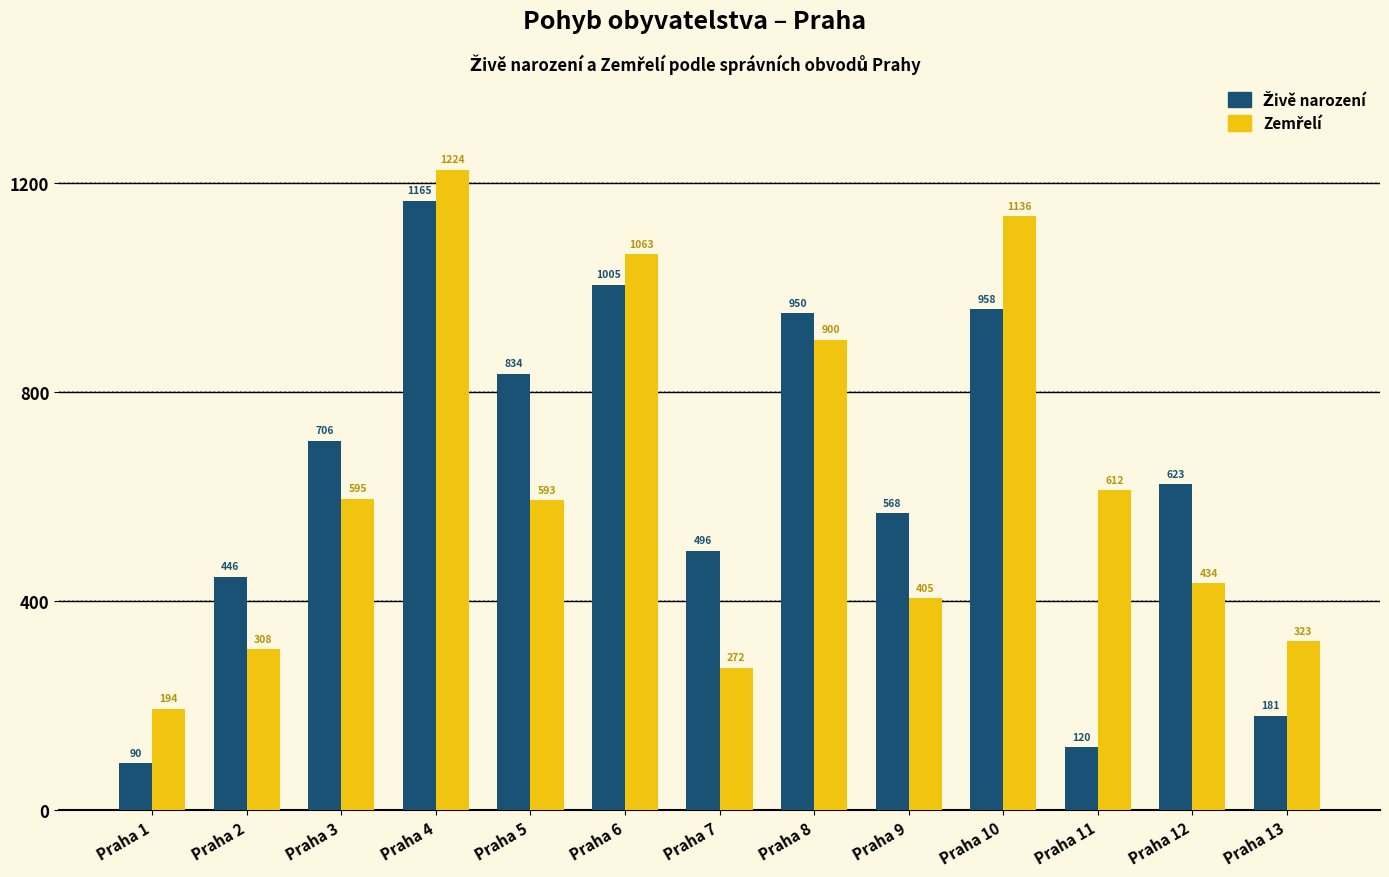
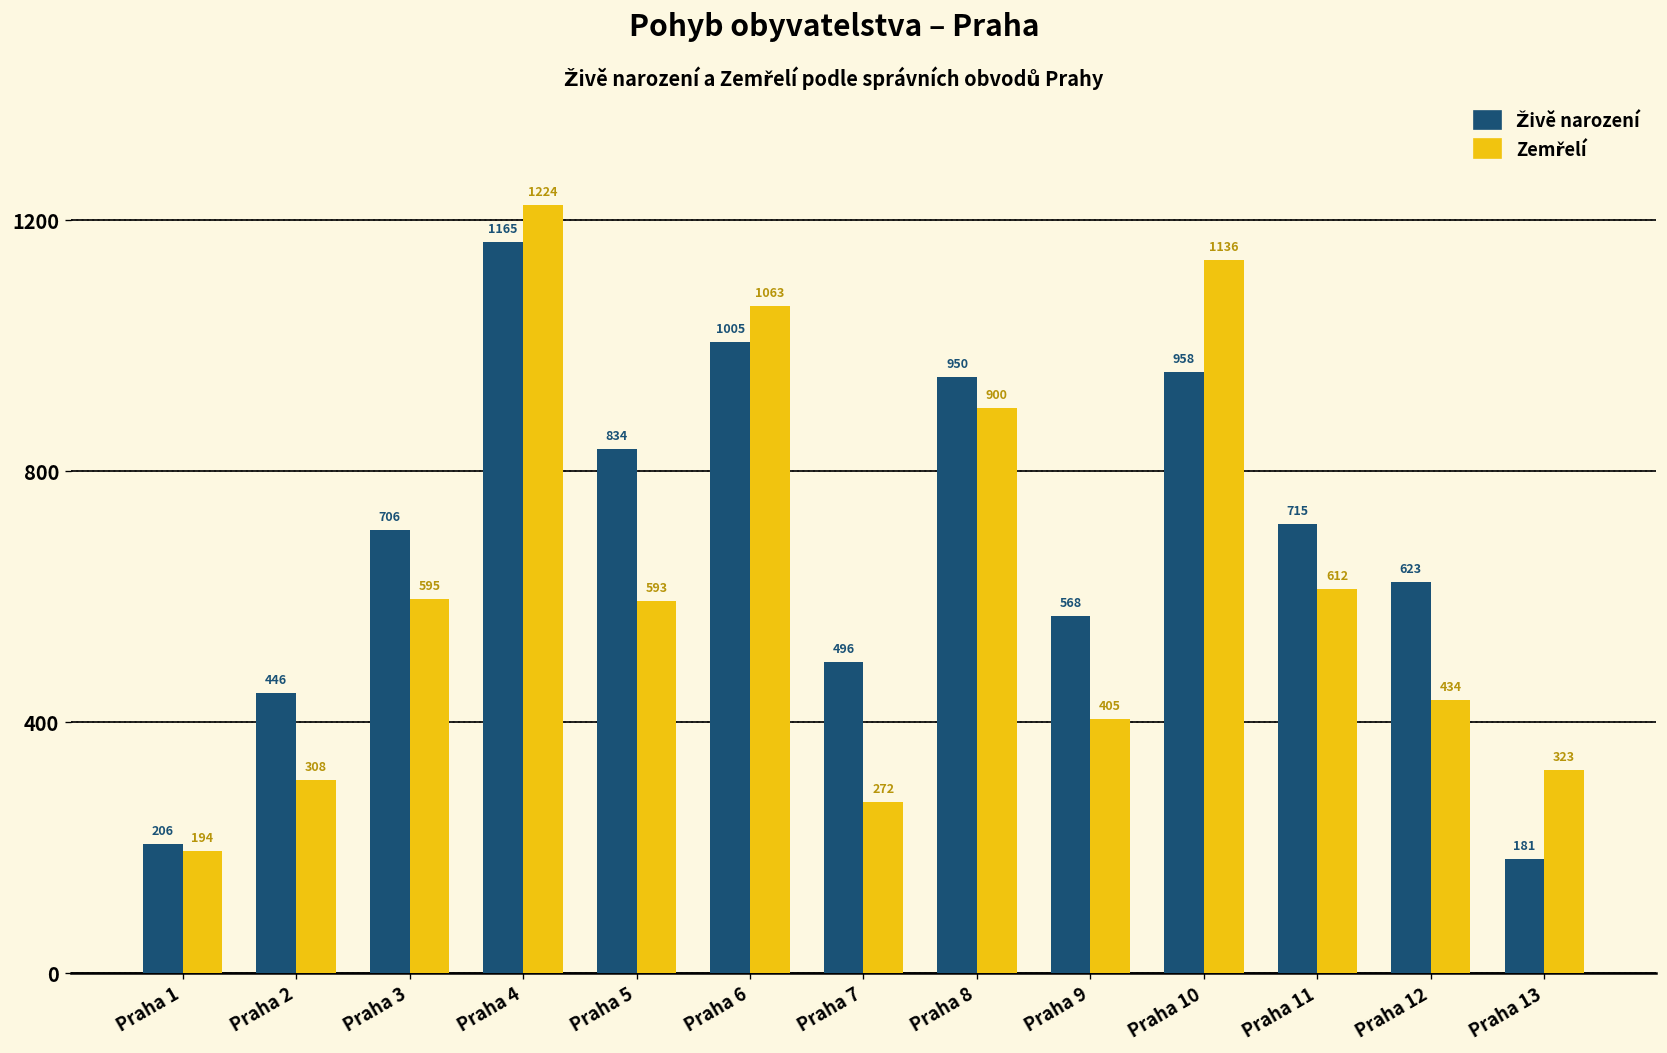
Živě narození, Praha 1: 90 -> 206
Živě narození, Praha 11: 120 -> 715
